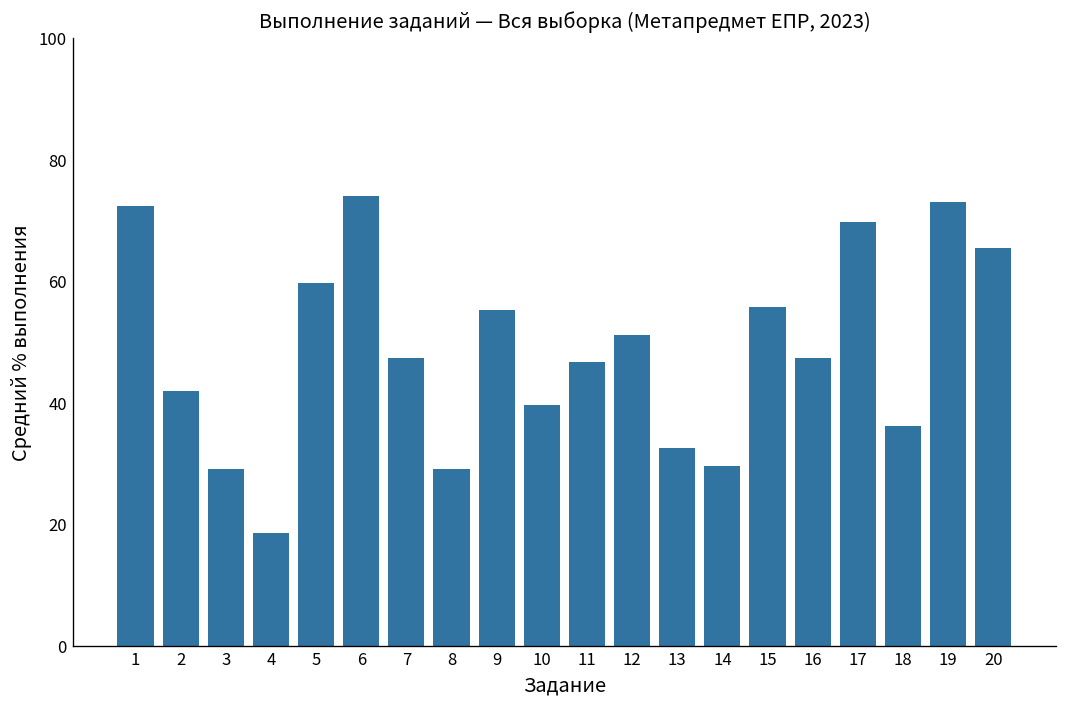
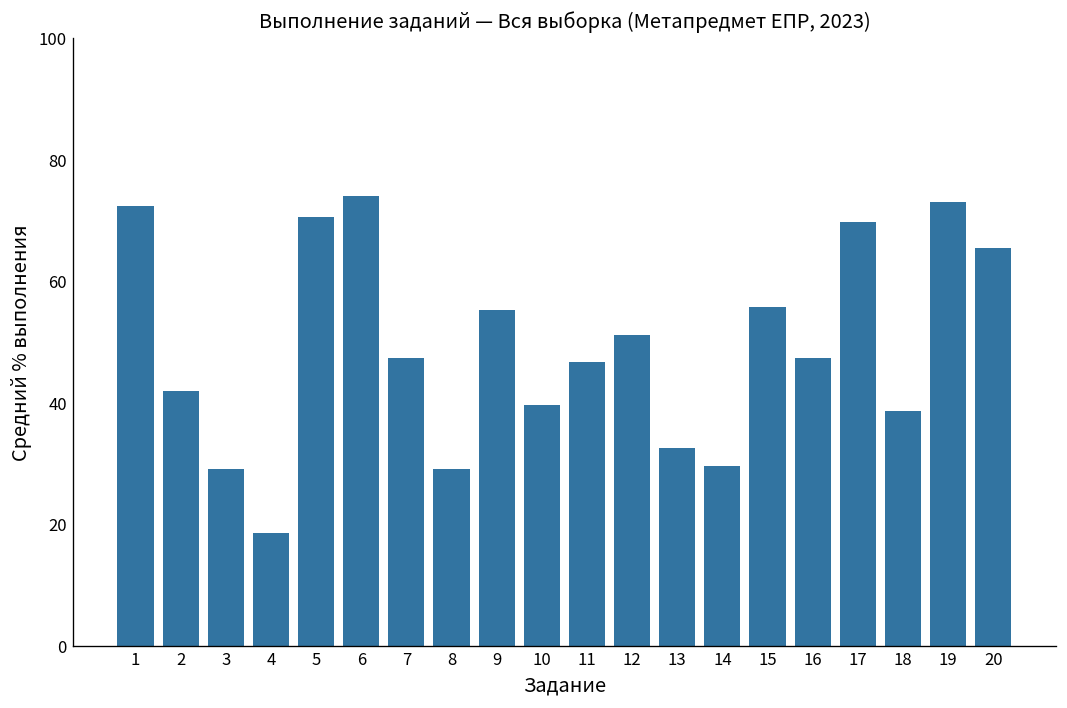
5: 60 -> 71
18: 36 -> 39
